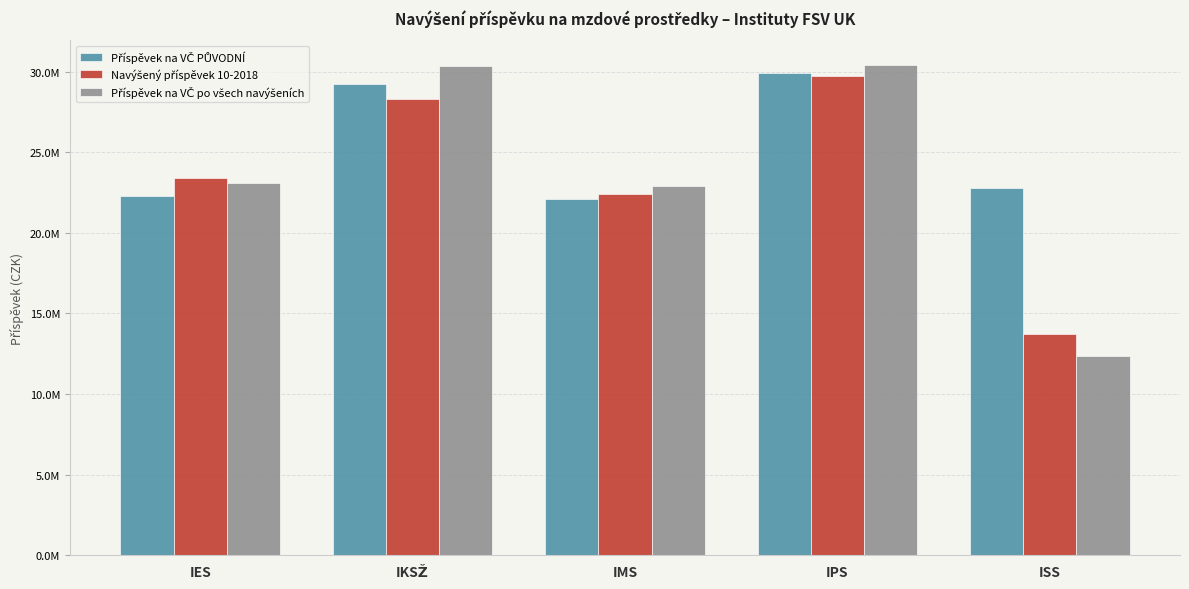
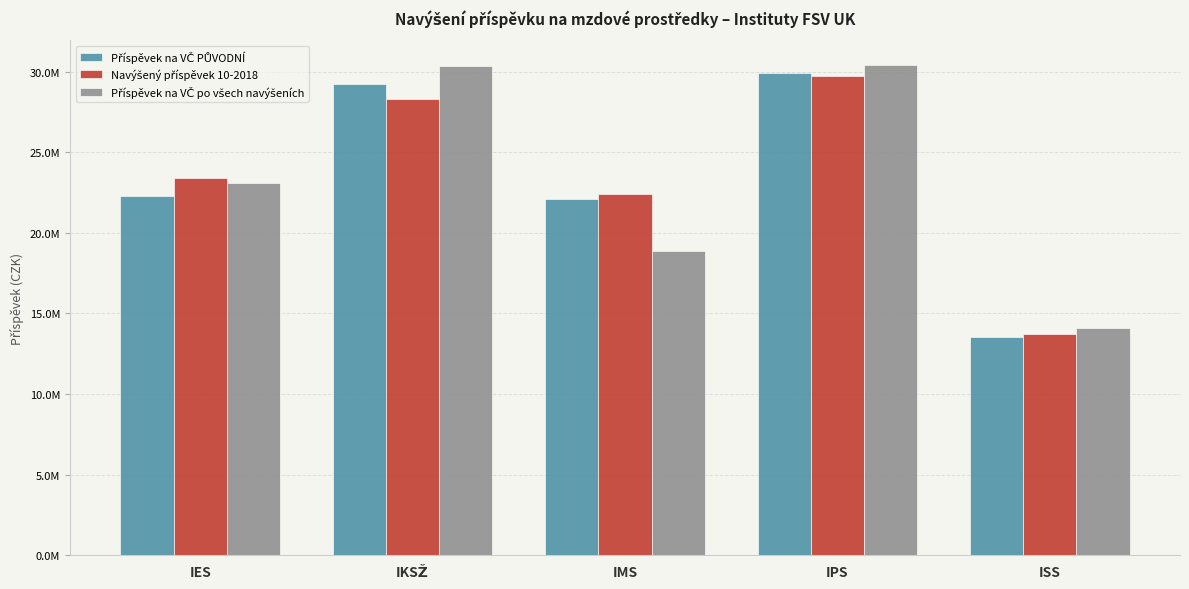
Příspěvek na VČ po všech navýšeních, IMS: 22900000 -> 18900000
Příspěvek na VČ PŮVODNÍ, ISS: 22800000 -> 13500000
Příspěvek na VČ po všech navýšeních, ISS: 12400000 -> 14100000
